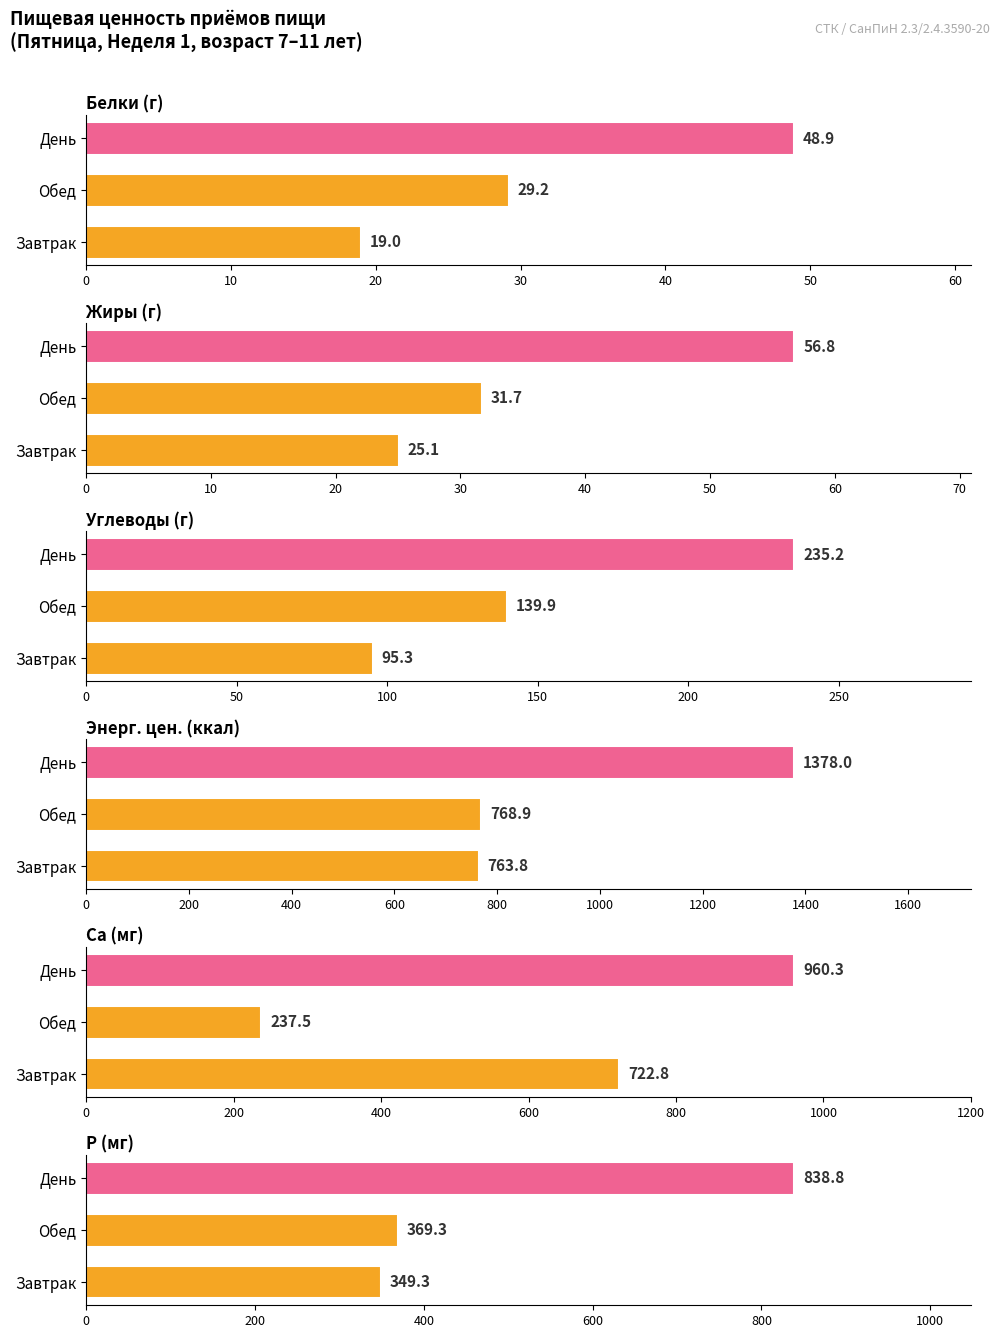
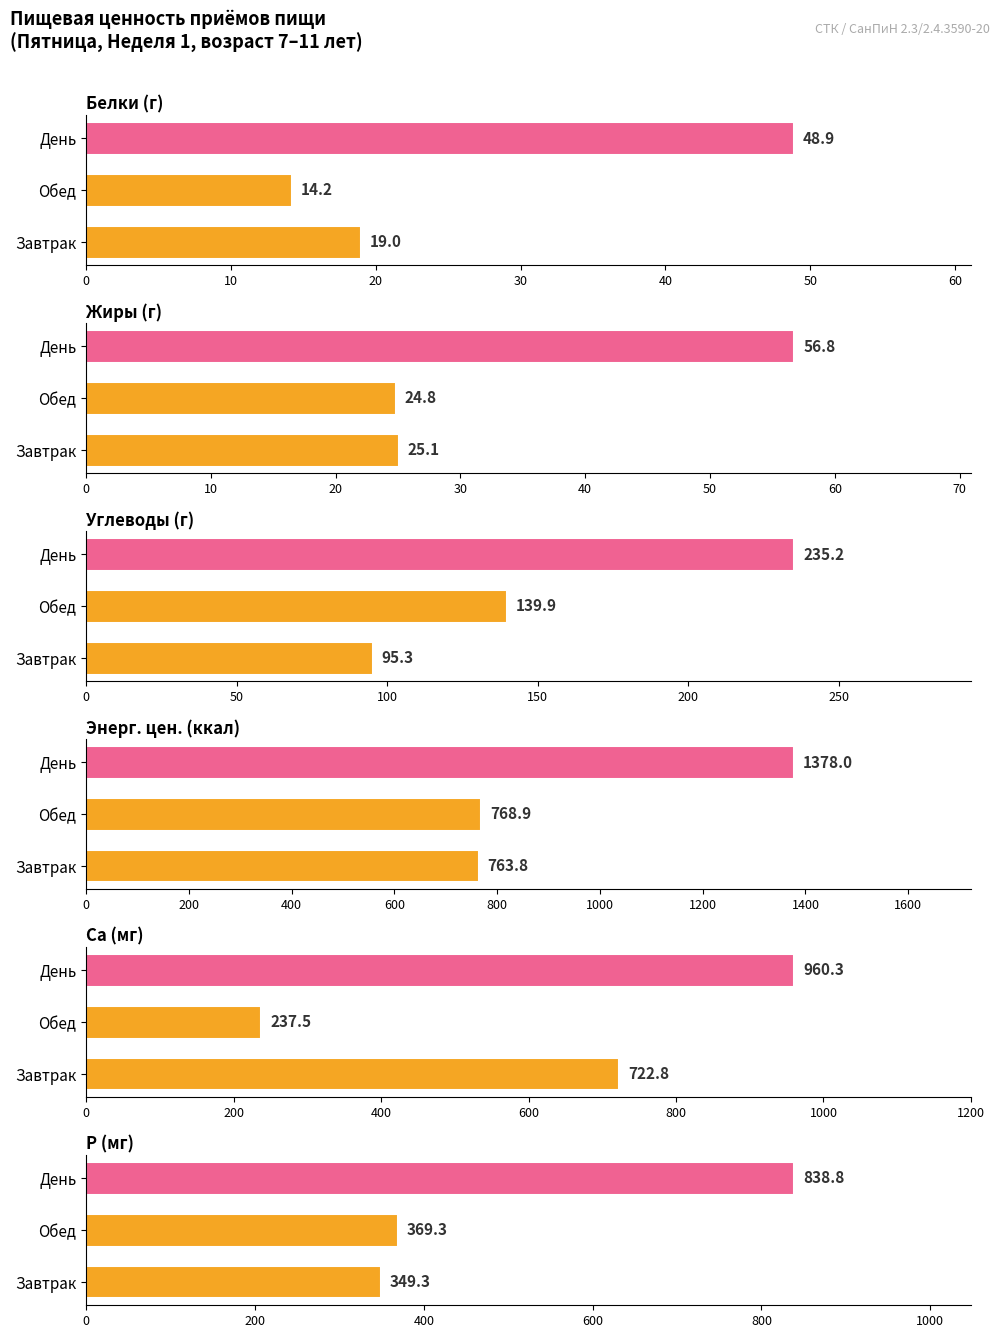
Белки (г), Обед: 29.2 -> 14.2
Жиры (г), Обед: 31.7 -> 24.8
